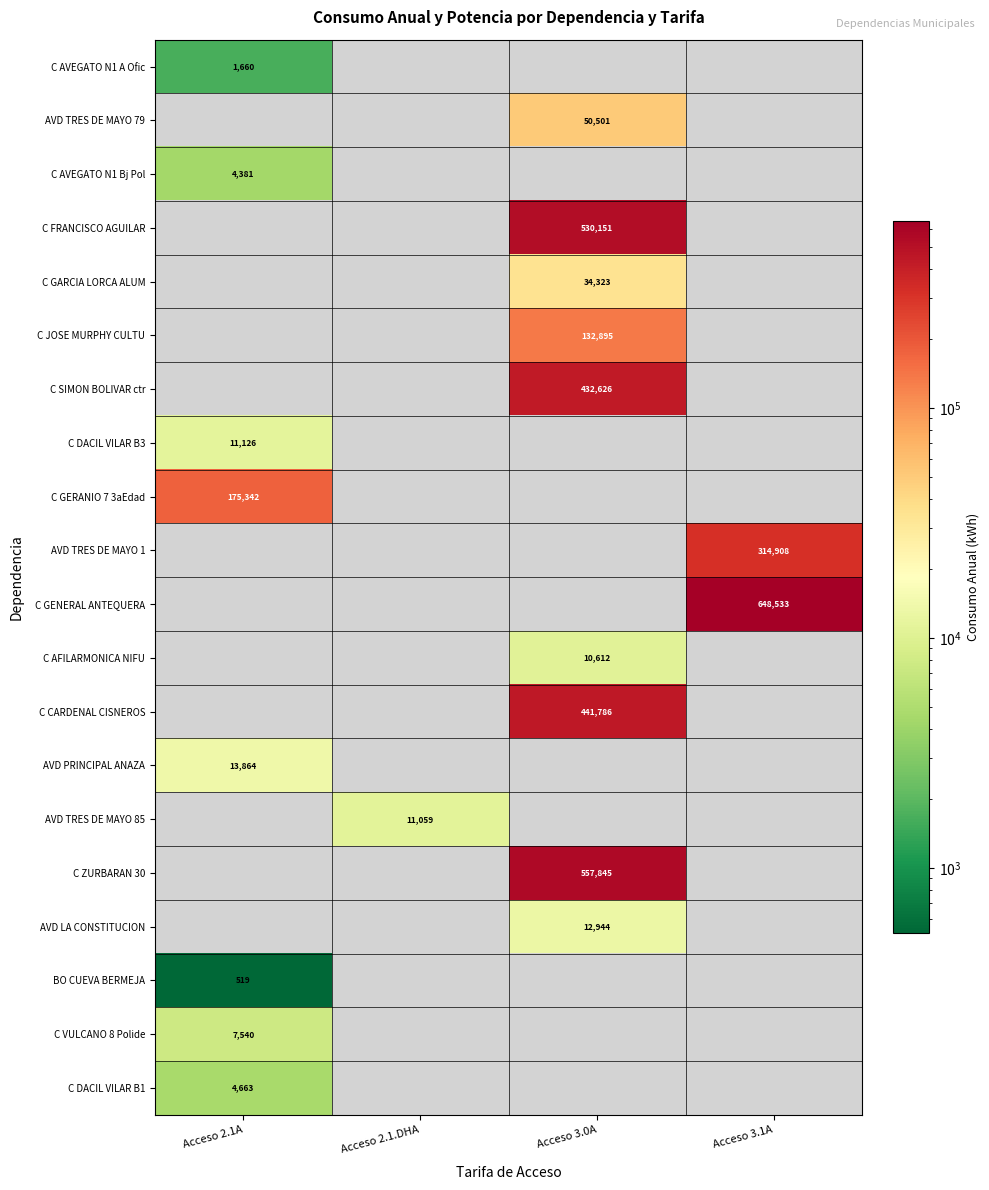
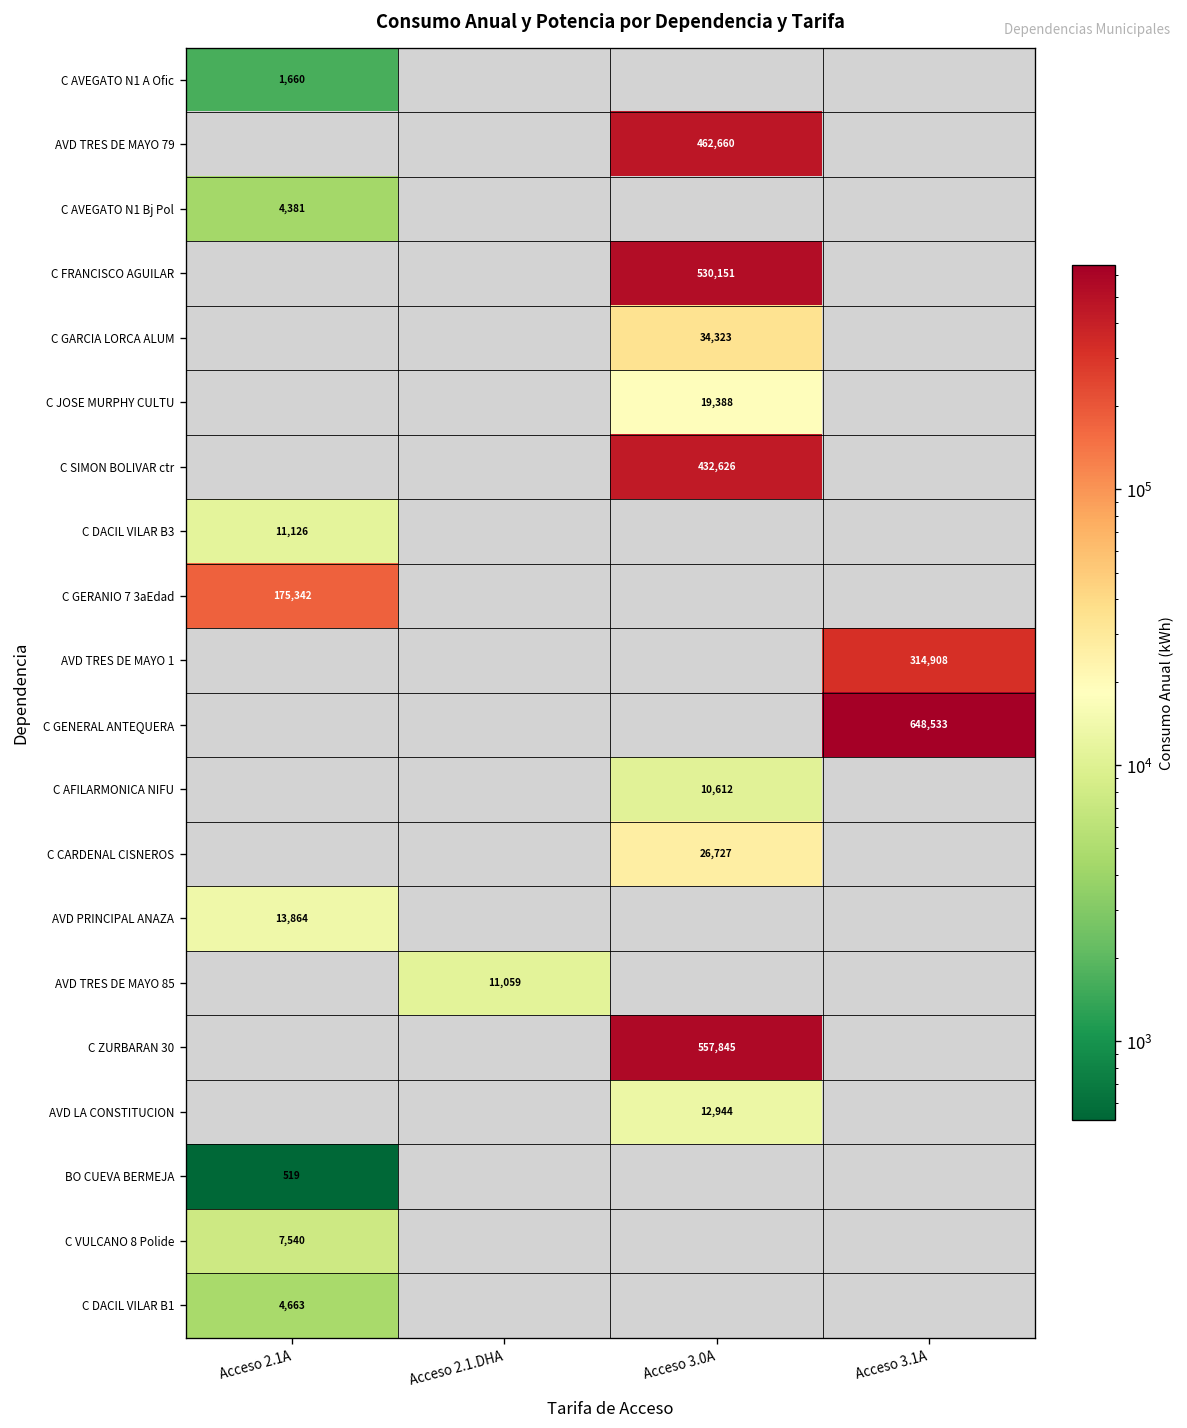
AVD TRES DE MAYO 79, Acceso 3.0A: 50,501 -> 462,660
C JOSE MURPHY CULTU, Acceso 3.0A: 132,895 -> 19,388
C CARDENAL CISNEROS, Acceso 3.0A: 441,786 -> 26,727
